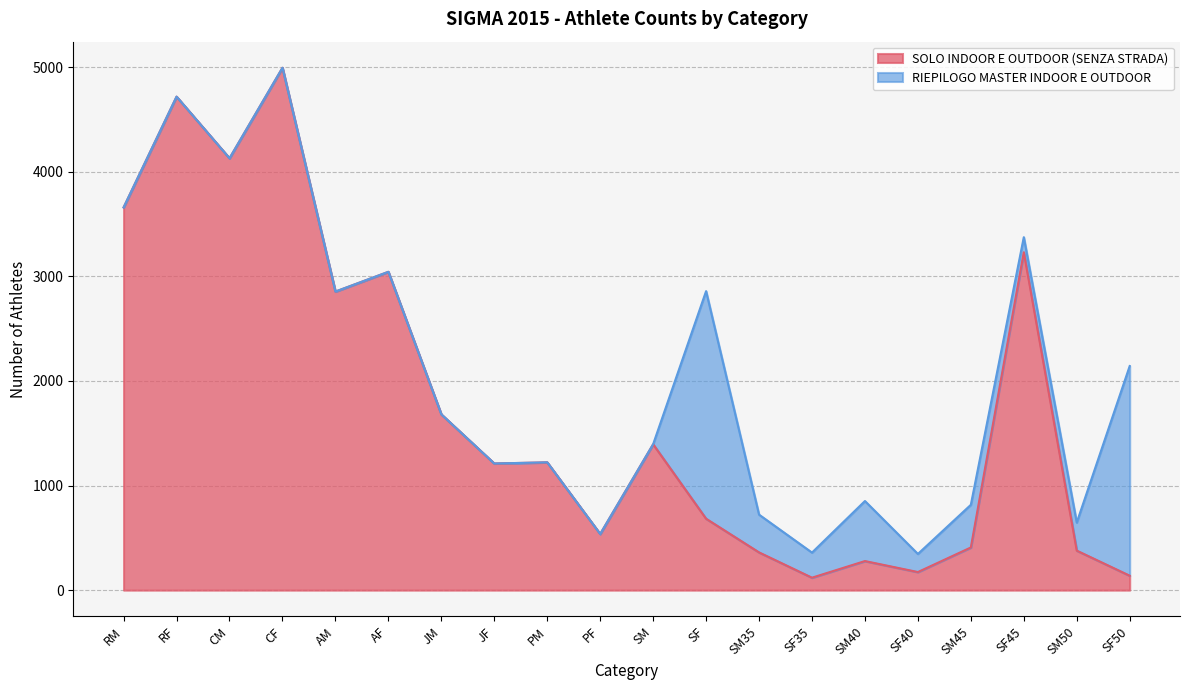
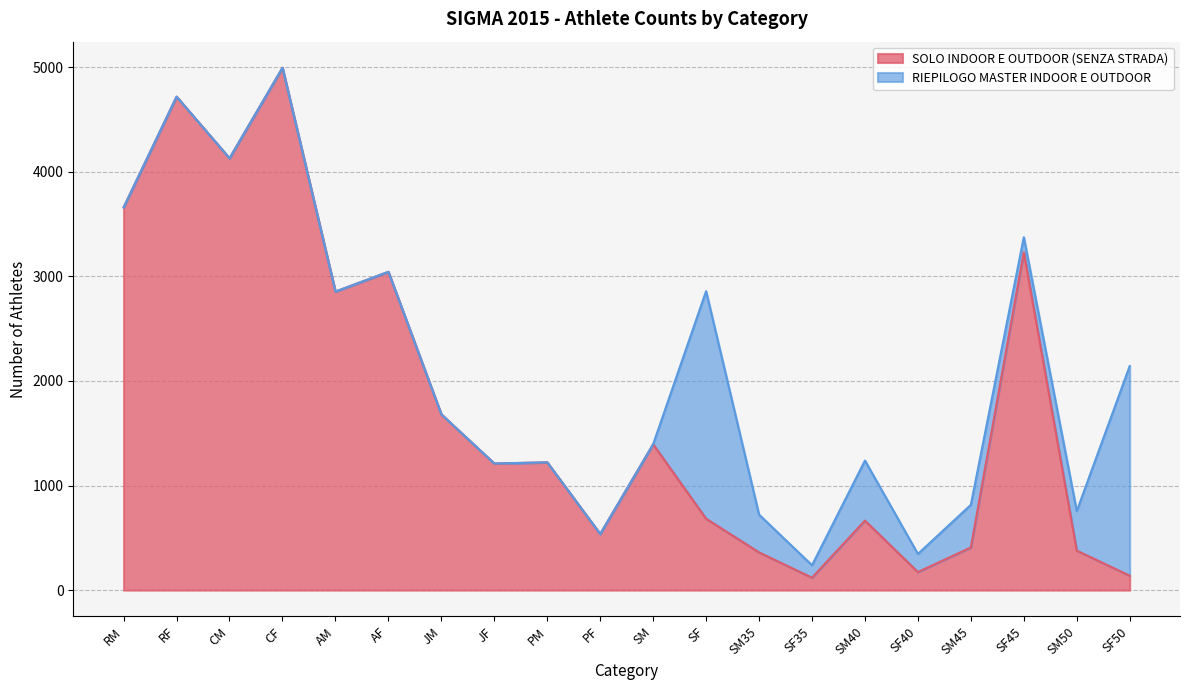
RIEPILOGO MASTER INDOOR E OUTDOOR, SF35: 240 -> 120
SOLO INDOOR E OUTDOOR (SENZA STRADA), SM40: 280 -> 670
RIEPILOGO MASTER INDOOR E OUTDOOR, SM50: 270 -> 380
